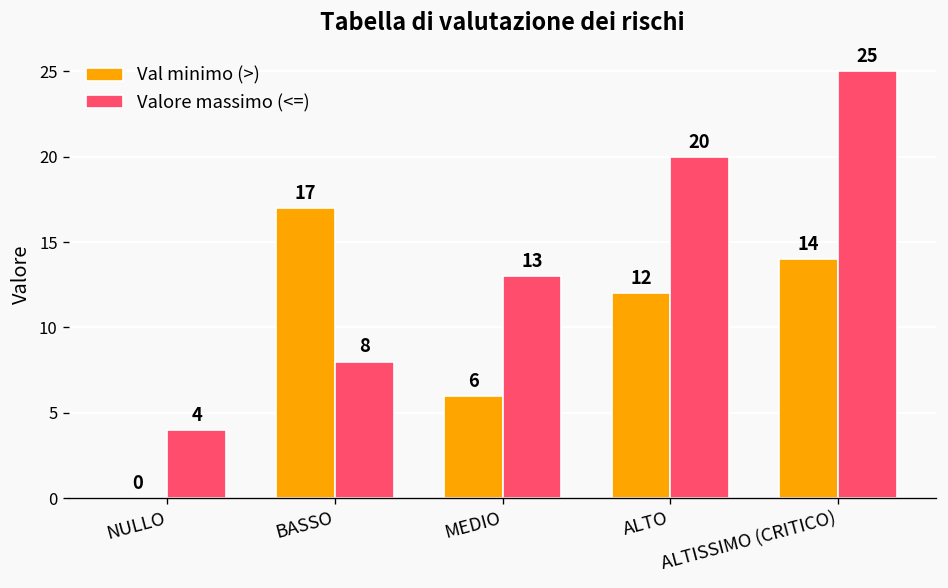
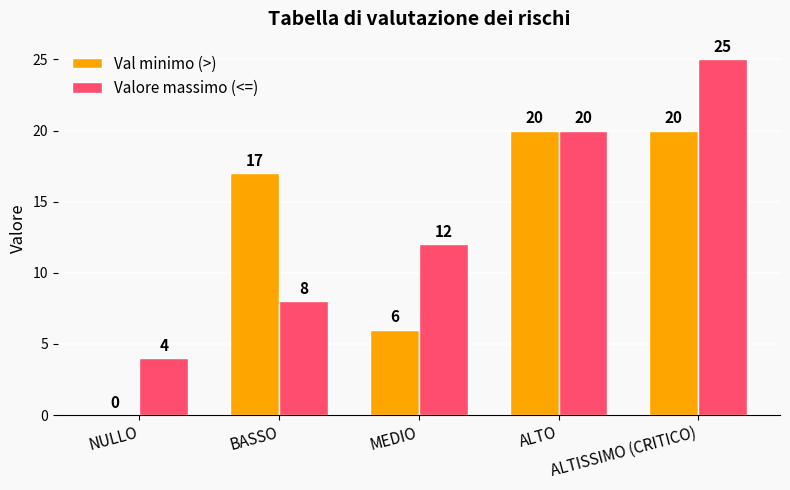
Valore massimo (<=), MEDIO: 13 -> 12
Val minimo (>), ALTO: 12 -> 20
Val minimo (>), ALTISSIMO (CRITICO): 14 -> 20
